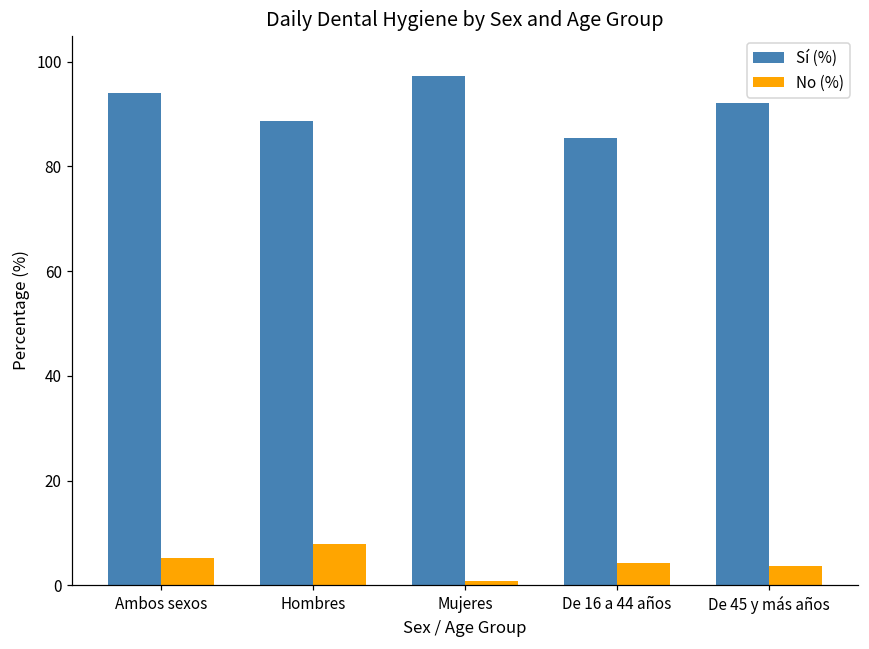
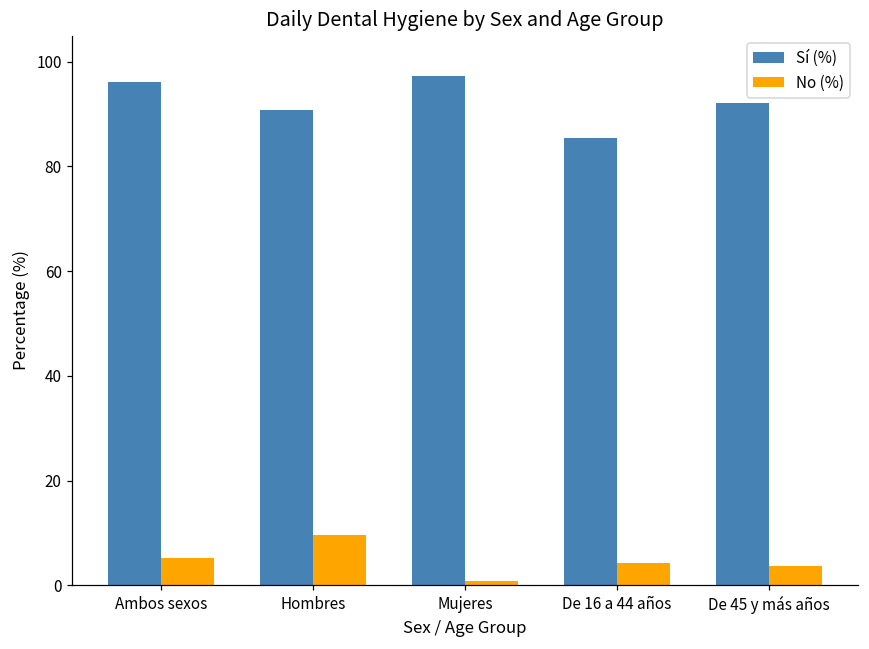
Sí (%), Ambos sexos: 94 -> 96
Sí (%), Hombres: 89 -> 91
No (%), Hombres: 8 -> 10
